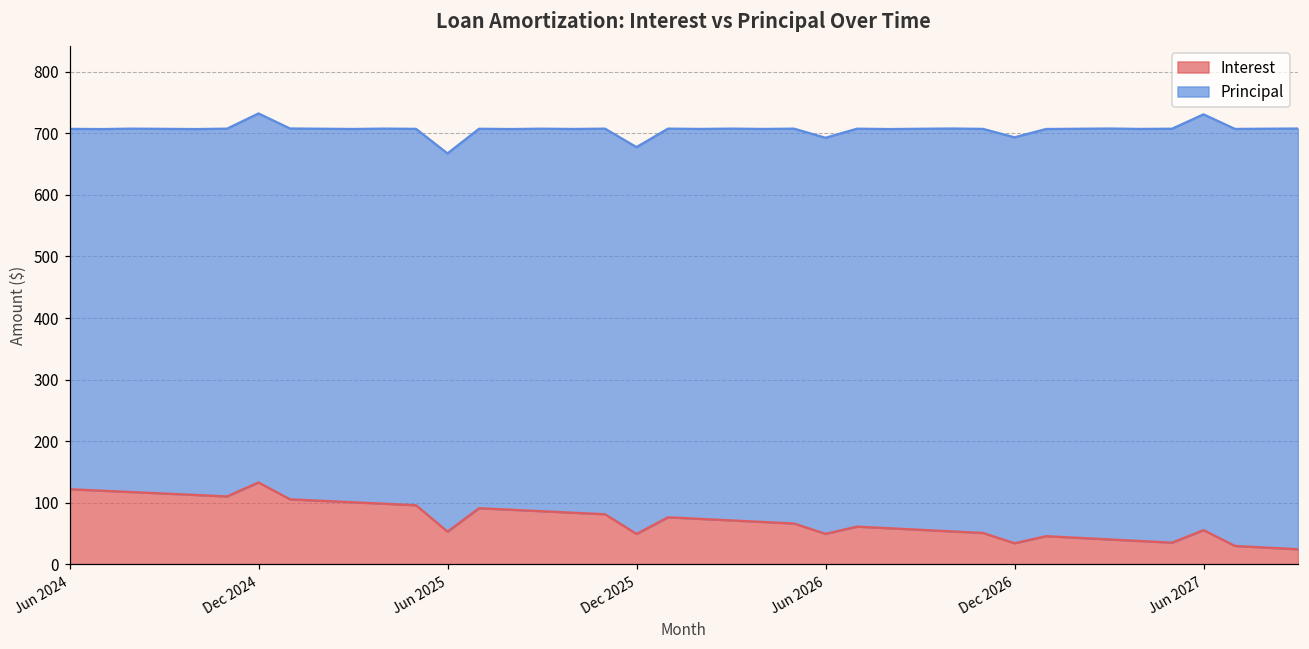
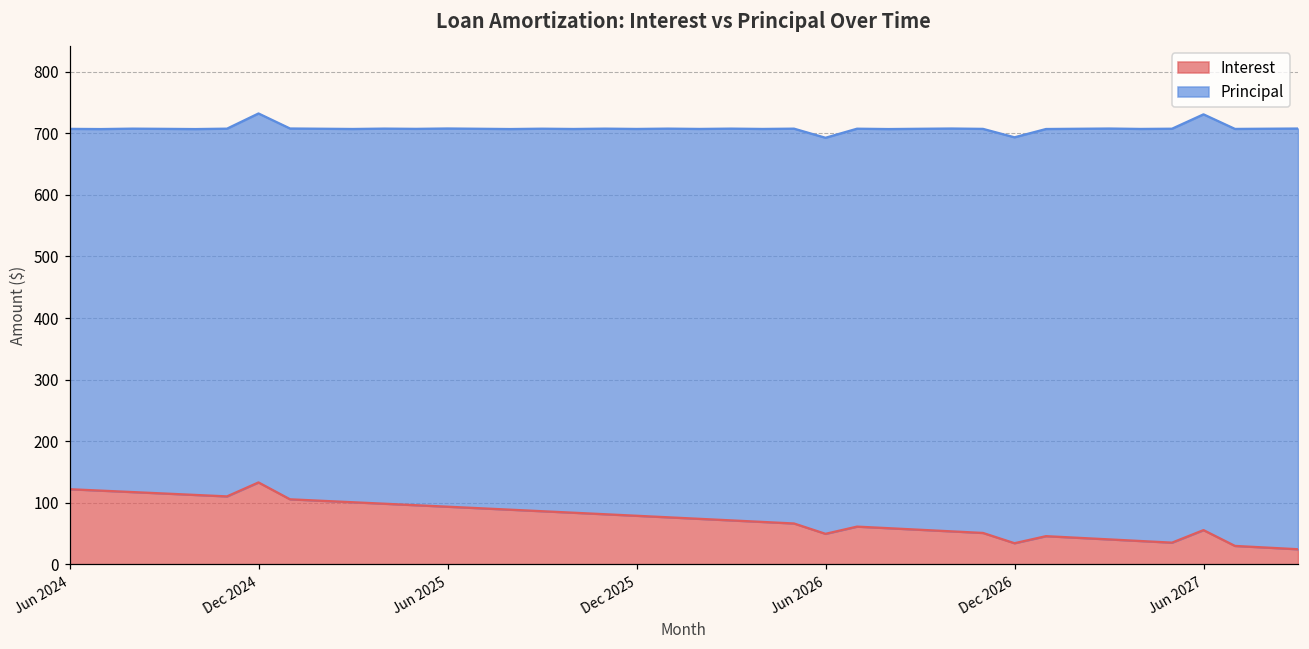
Interest, Jun 2025: 50 -> 90
Interest, Dec 2025: 50 -> 80
